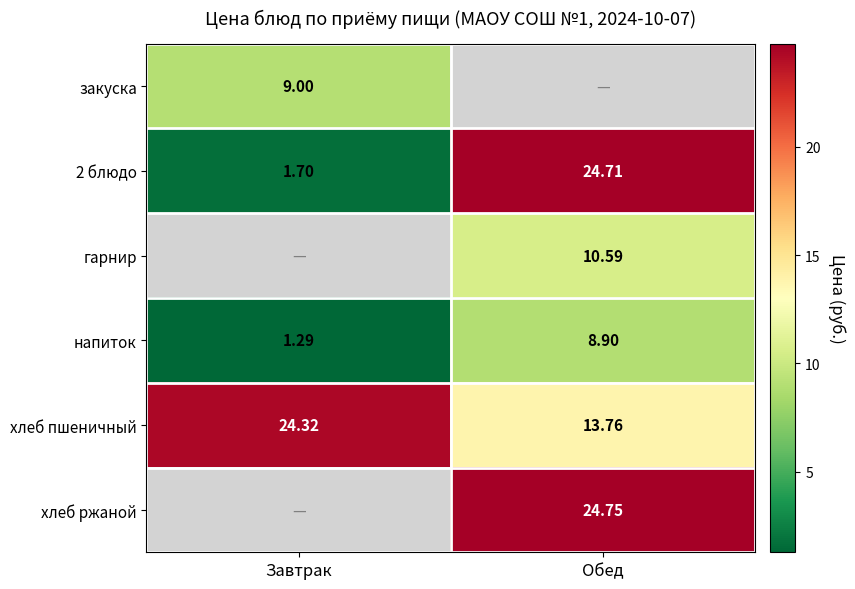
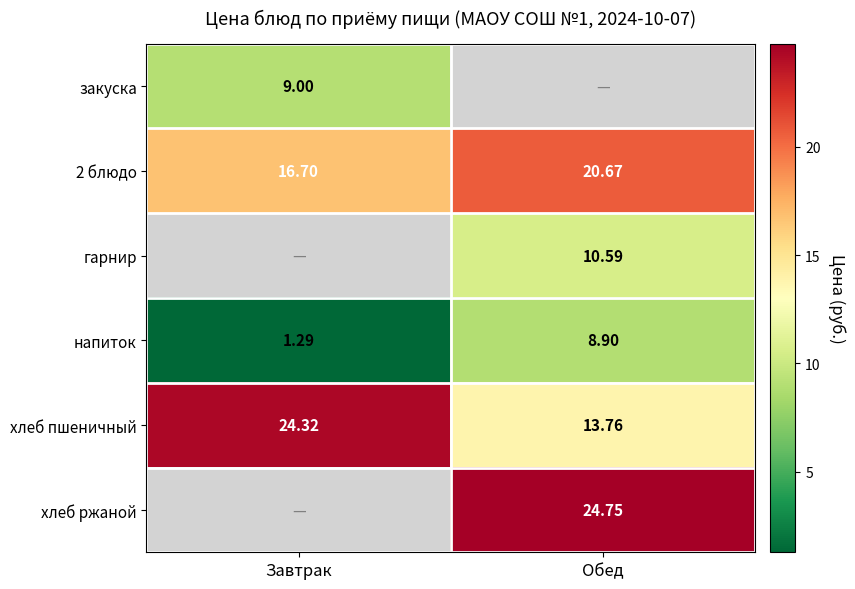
2 блюдо, Завтрак: 1.70 -> 16.70
2 блюдо, Обед: 24.71 -> 20.67
